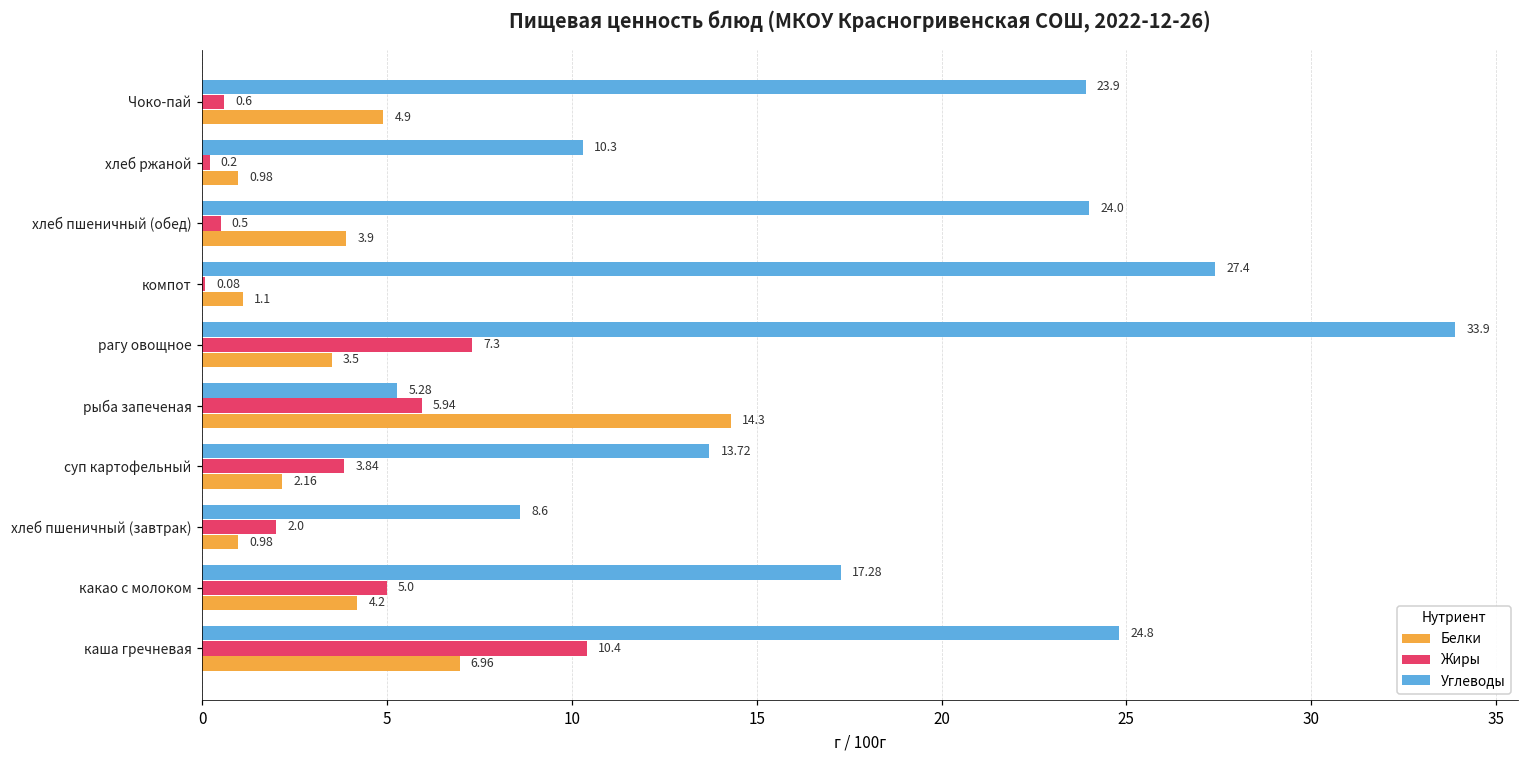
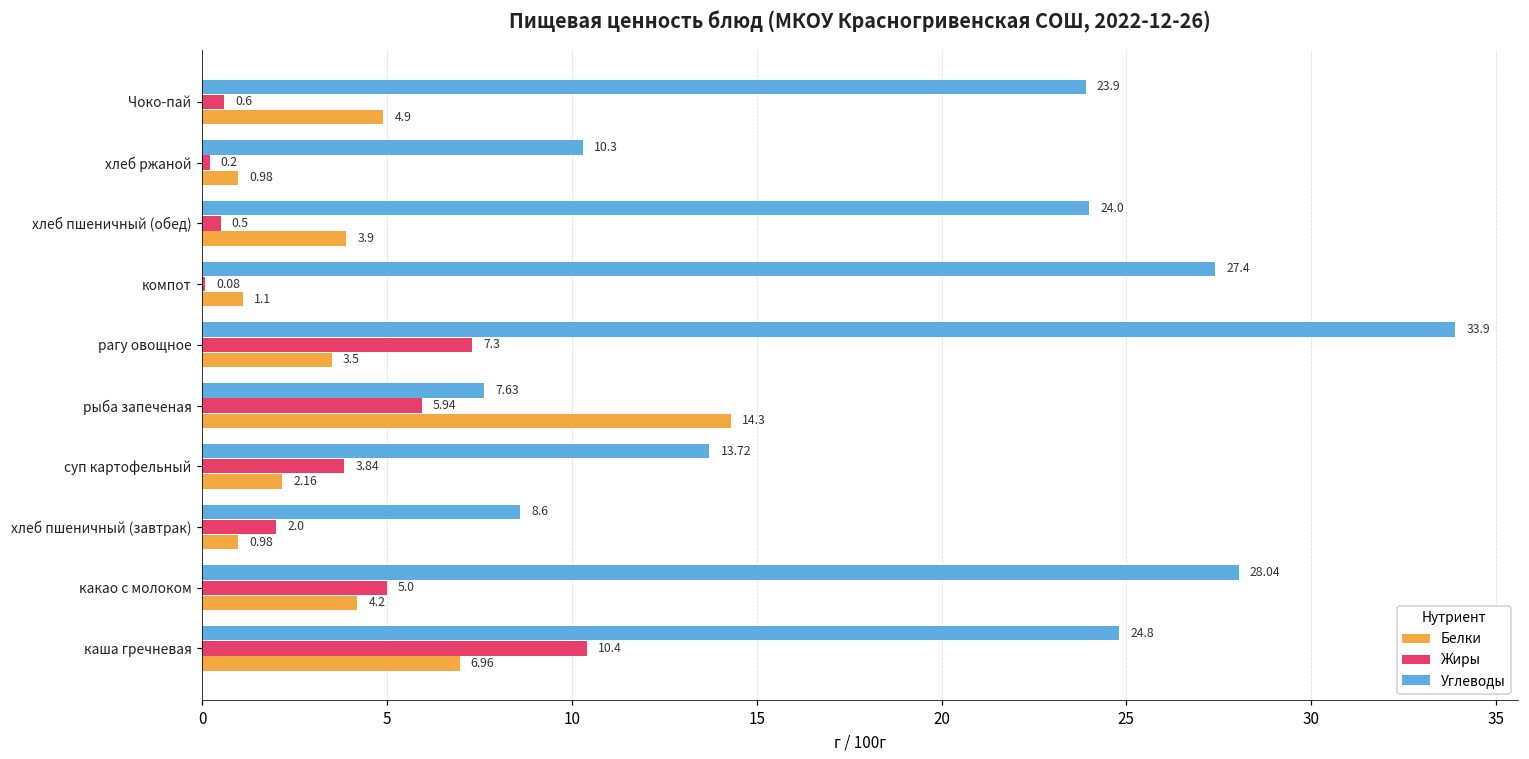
Углеводы, рыба запеченая: 5.28 -> 7.63
Углеводы, какао с молоком: 17.28 -> 28.04
